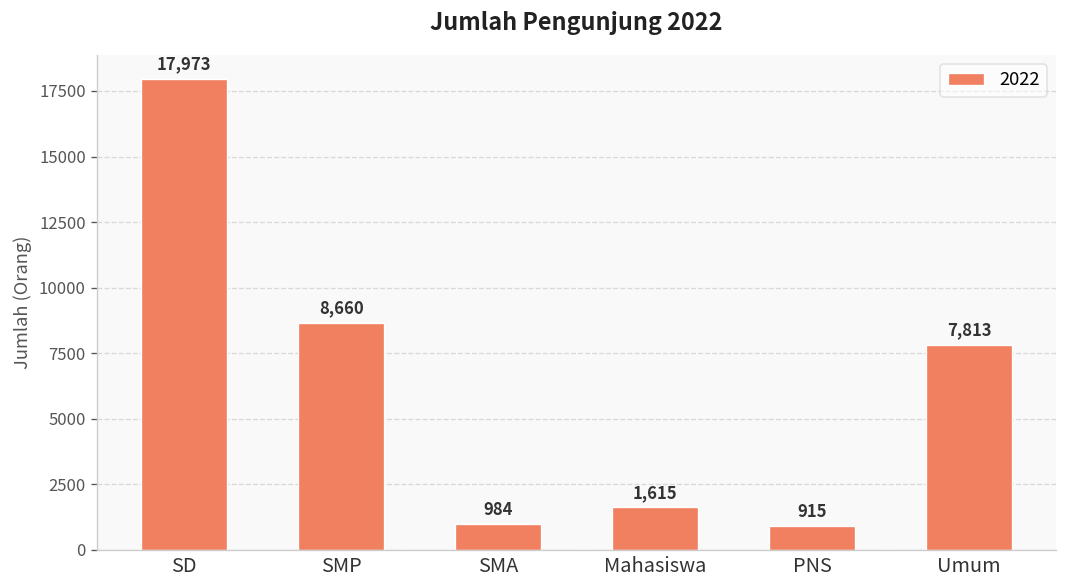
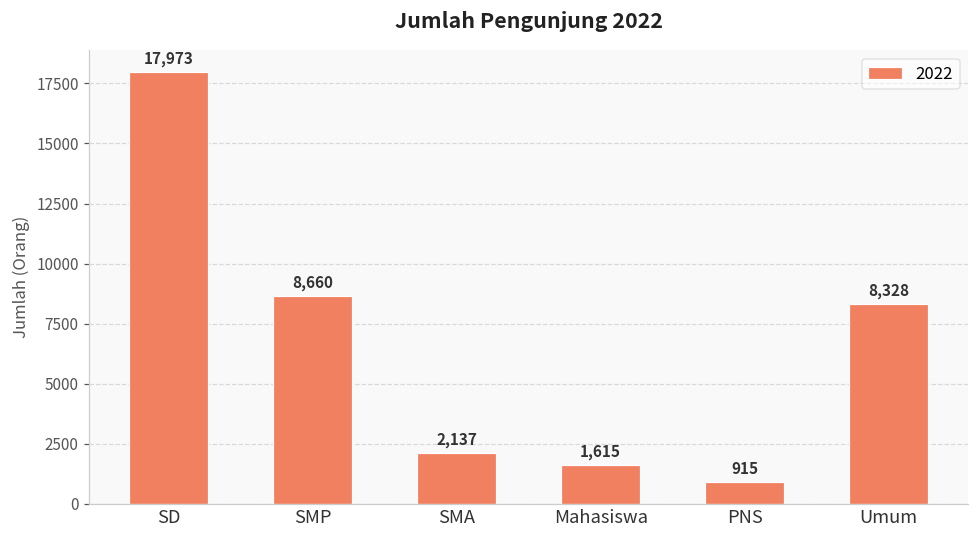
SMA: 984 -> 2,137
Umum: 7,813 -> 8,328
